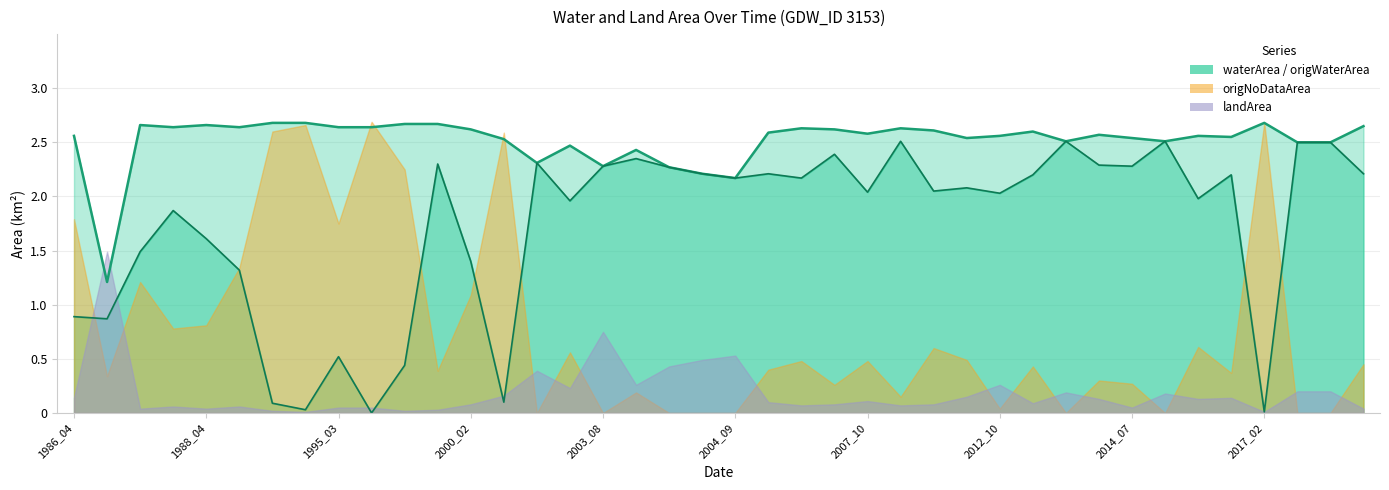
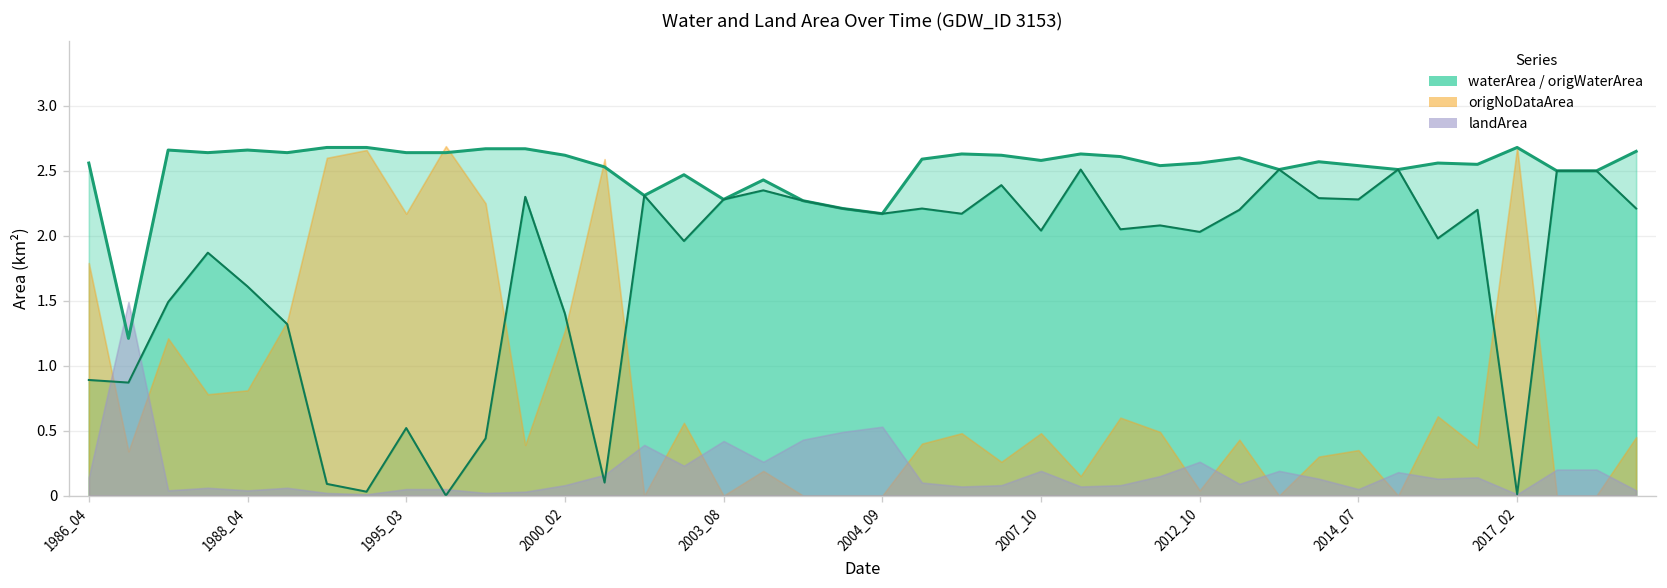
origNoDataArea, 1995_03: 1.75 -> 2.17
origNoDataArea, 2000_02: 1.09 -> 1.27
landArea, 2003_08: 0.75 -> 0.42
landArea, 2007_10: 0.11 -> 0.19
origNoDataArea, 2014_07: 0.27 -> 0.35
